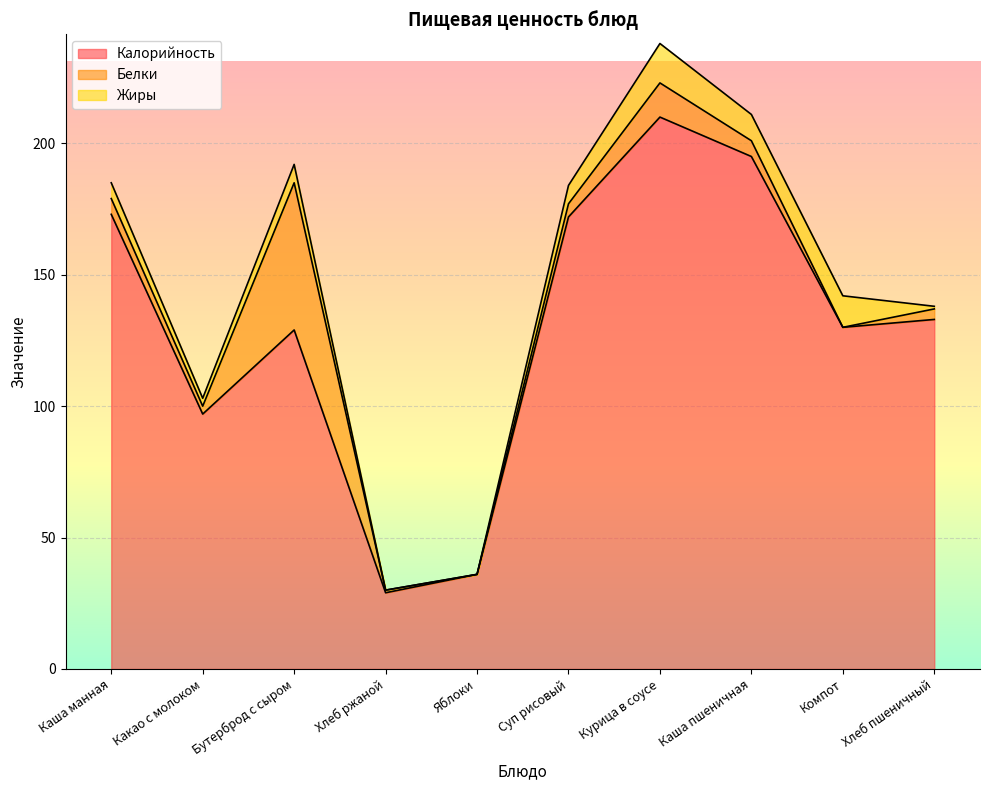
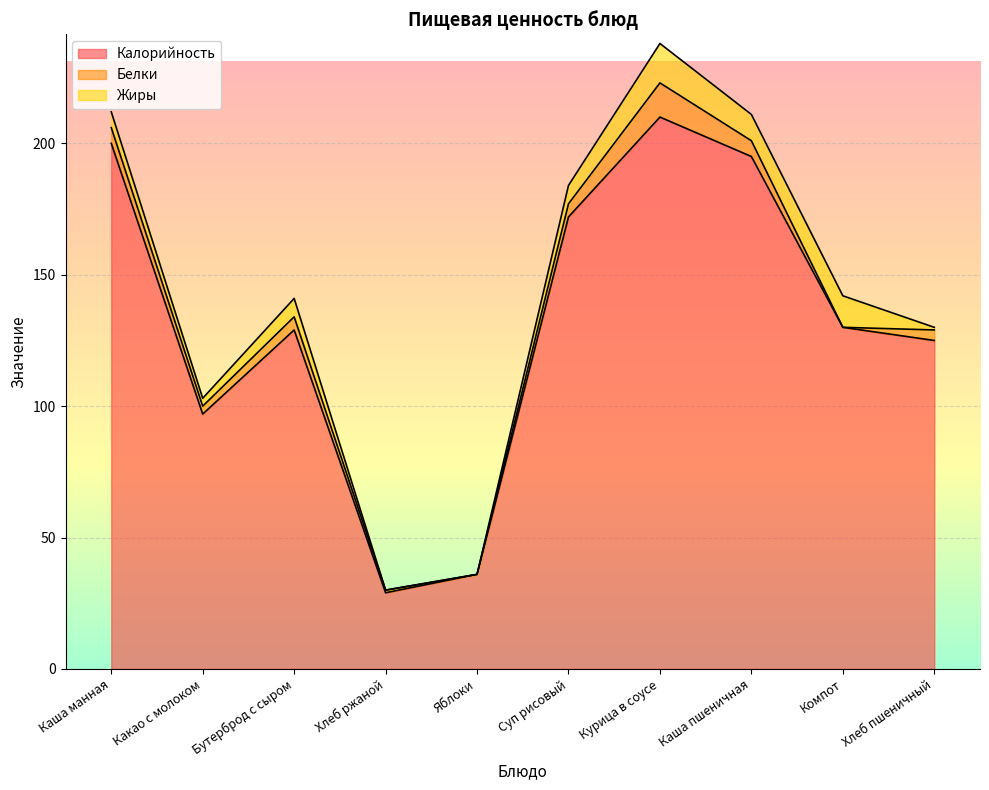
Калорийность, Каша манная: 173 -> 200
Белки, Бутерброд с сыром: 56 -> 5
Калорийность, Хлеб пшеничный: 133 -> 125
